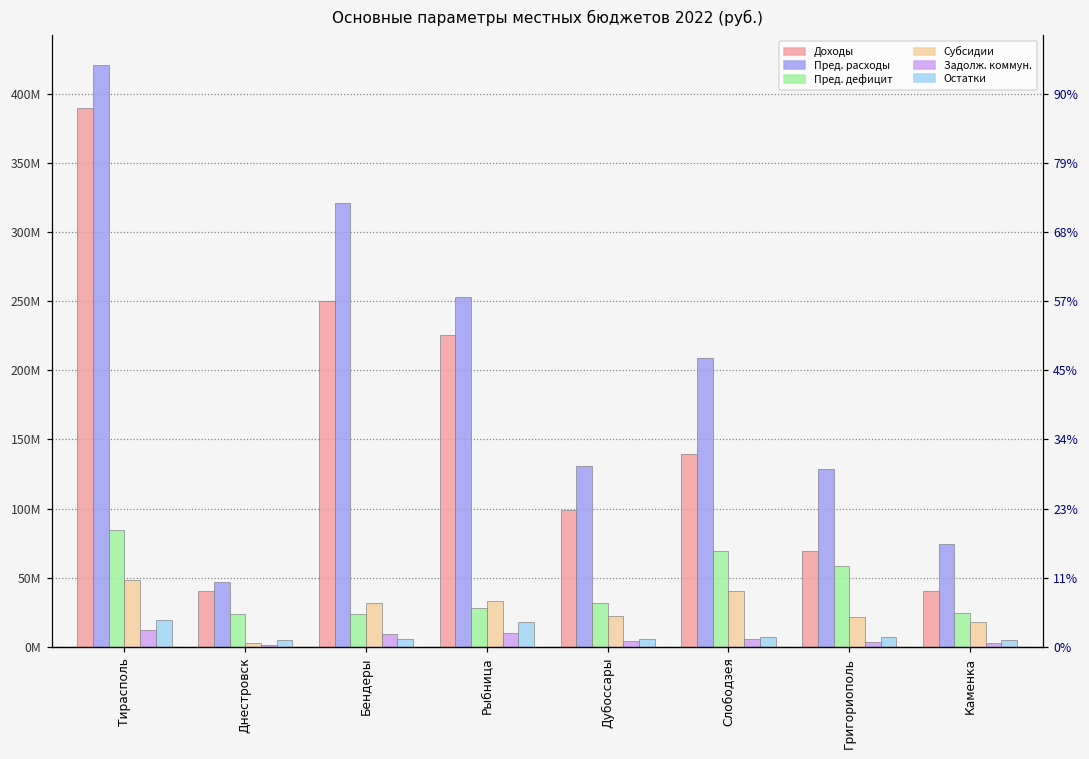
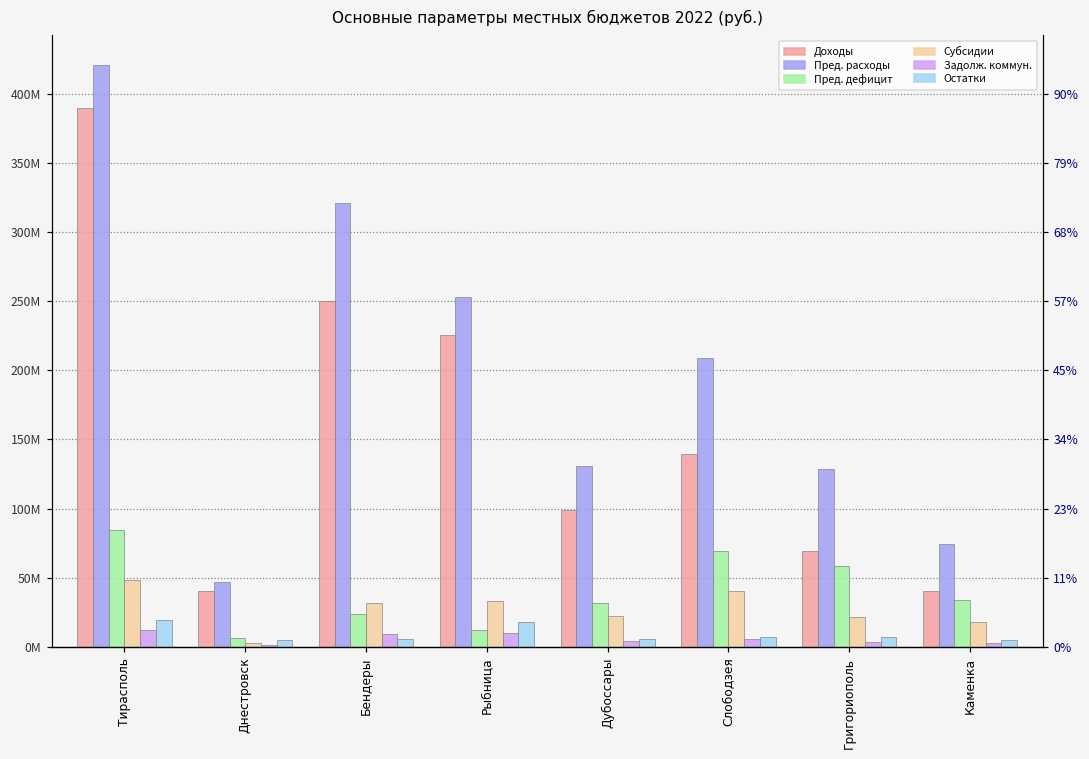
Пред. дефицит, Днестровск: 24000000 -> 6000000
Пред. дефицит, Рыбница: 28000000 -> 12000000
Пред. дефицит, Каменка: 24000000 -> 34000000
